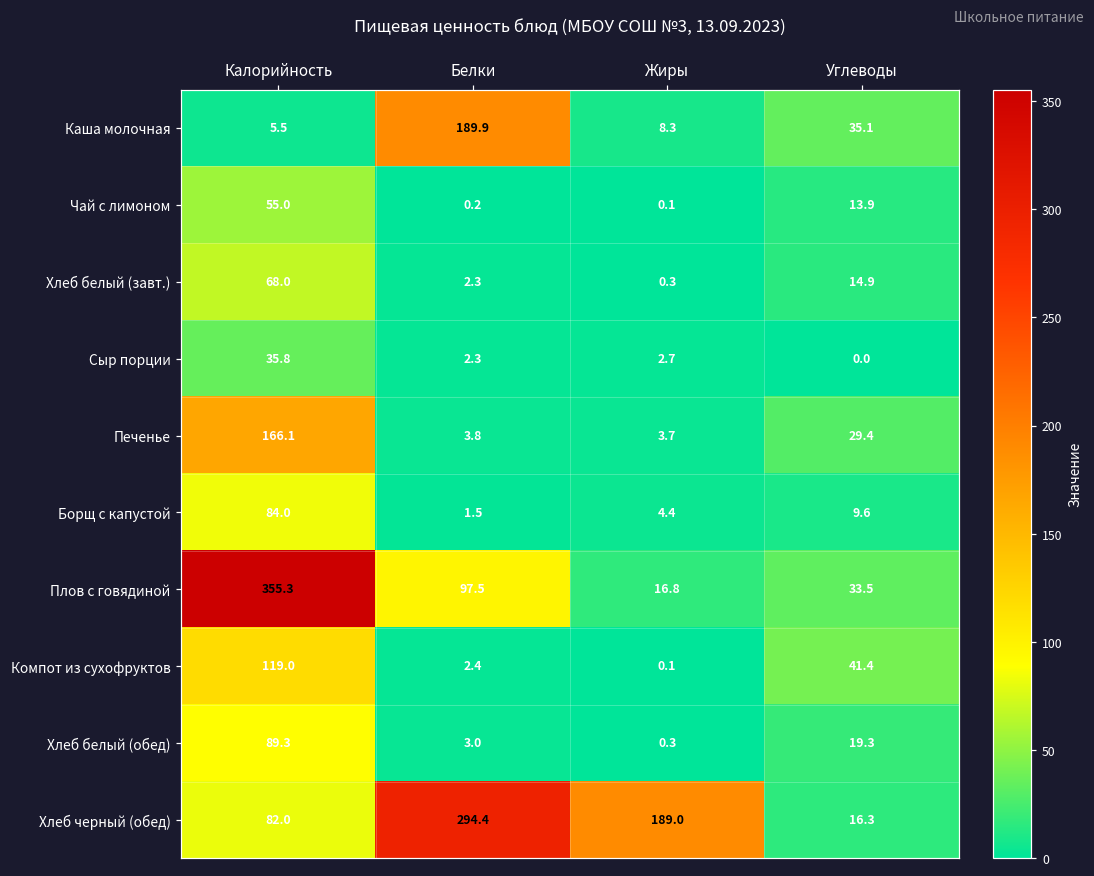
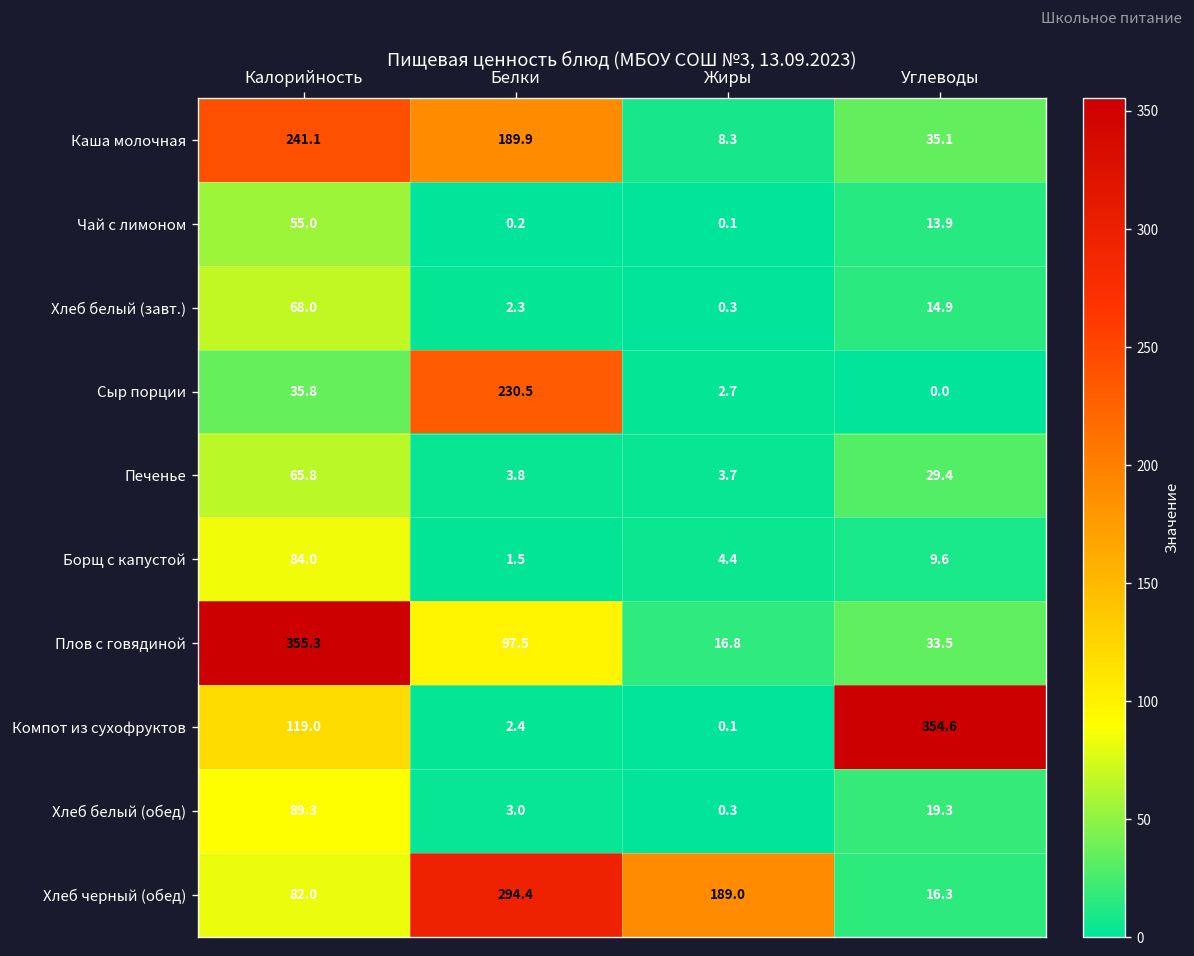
Каша молочная, Калорийность: 5.5 -> 241.1
Сыр порции, Белки: 2.3 -> 230.5
Печенье, Калорийность: 166.1 -> 65.8
Компот из сухофруктов, Углеводы: 41.4 -> 354.6
